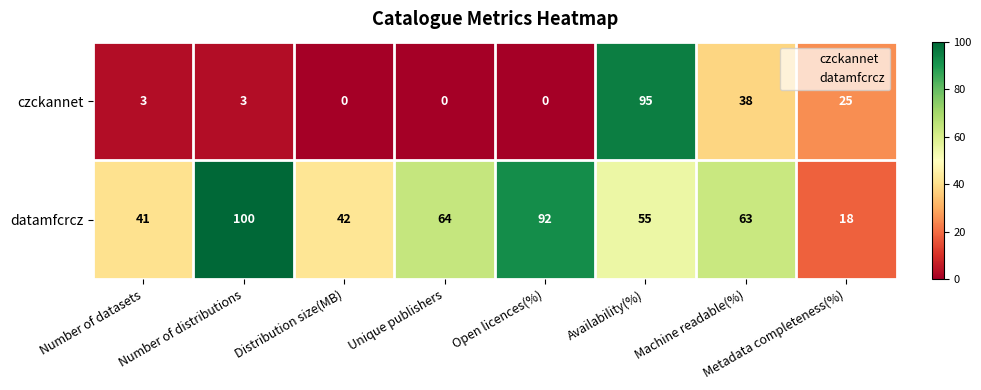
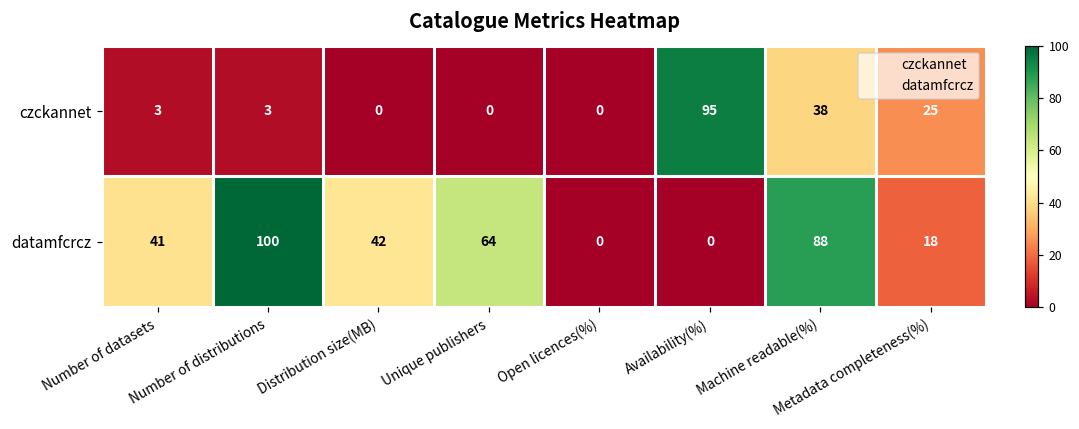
datamfcrcz, Open licences(%): 92 -> 0
datamfcrcz, Availability(%): 55 -> 0
datamfcrcz, Machine readable(%): 63 -> 88
